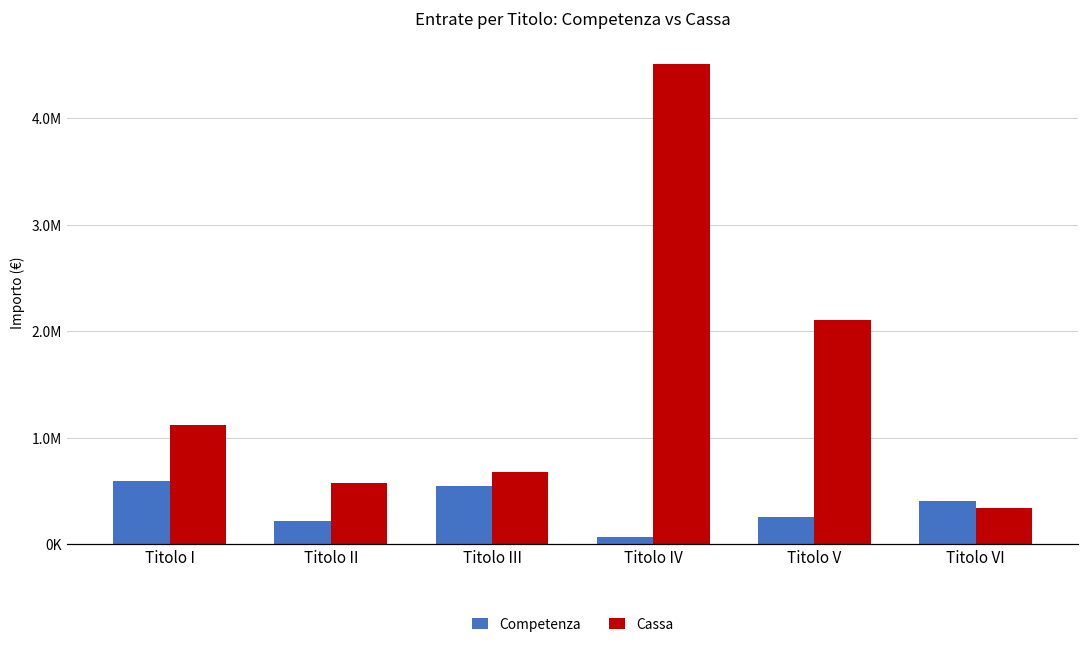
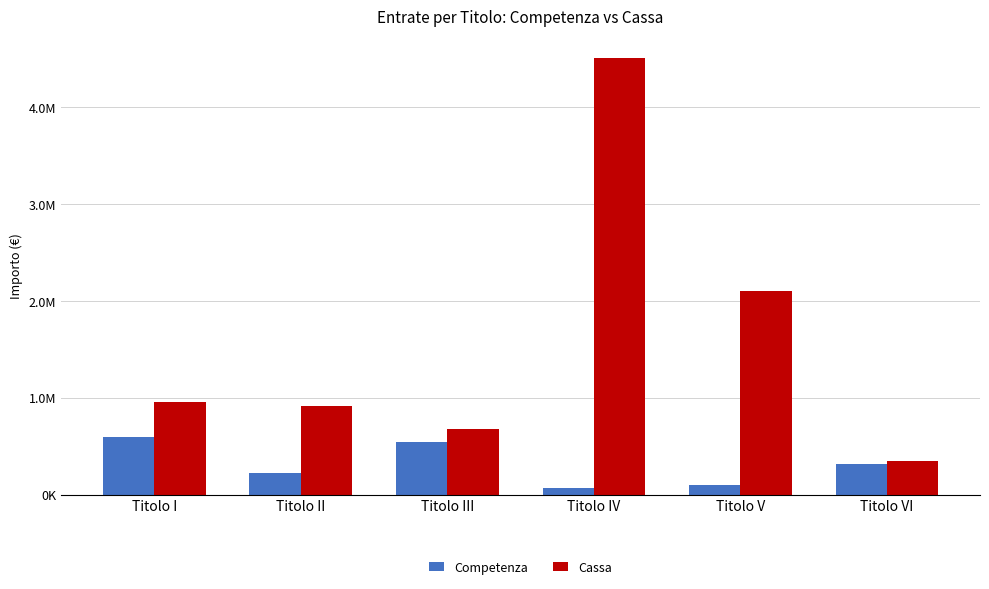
Cassa, Titolo I: 1100000 -> 1000000
Cassa, Titolo II: 600000 -> 900000
Competenza, Titolo V: 300000 -> 100000
Competenza, Titolo VI: 400000 -> 300000
